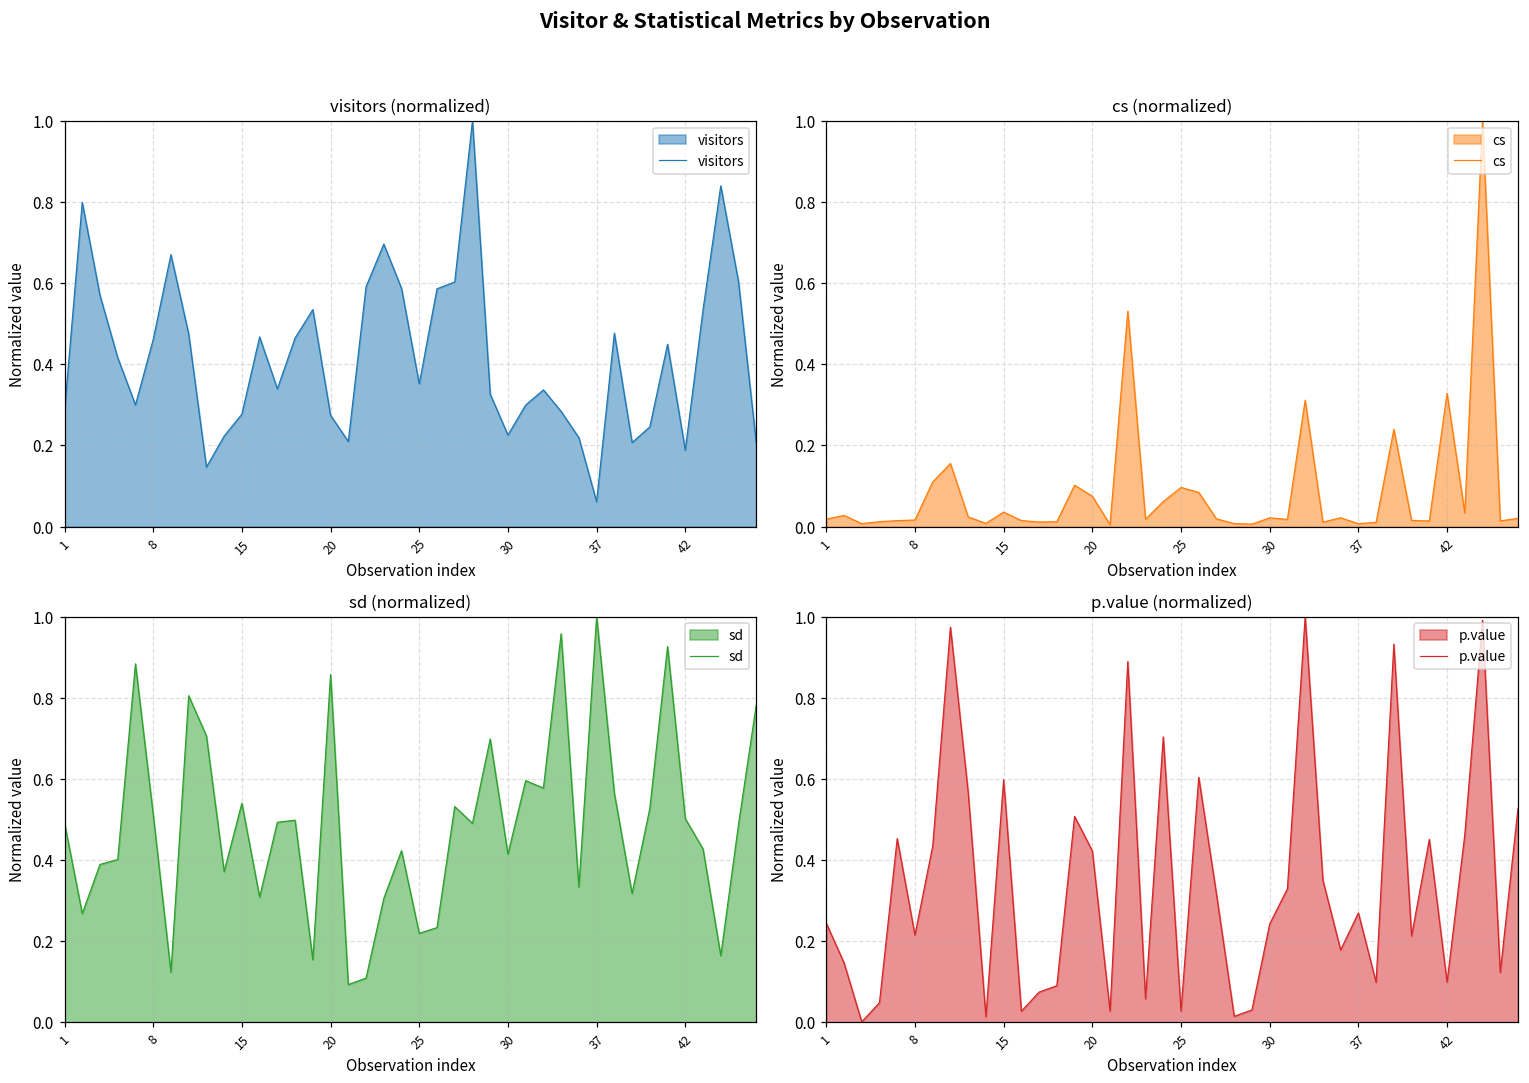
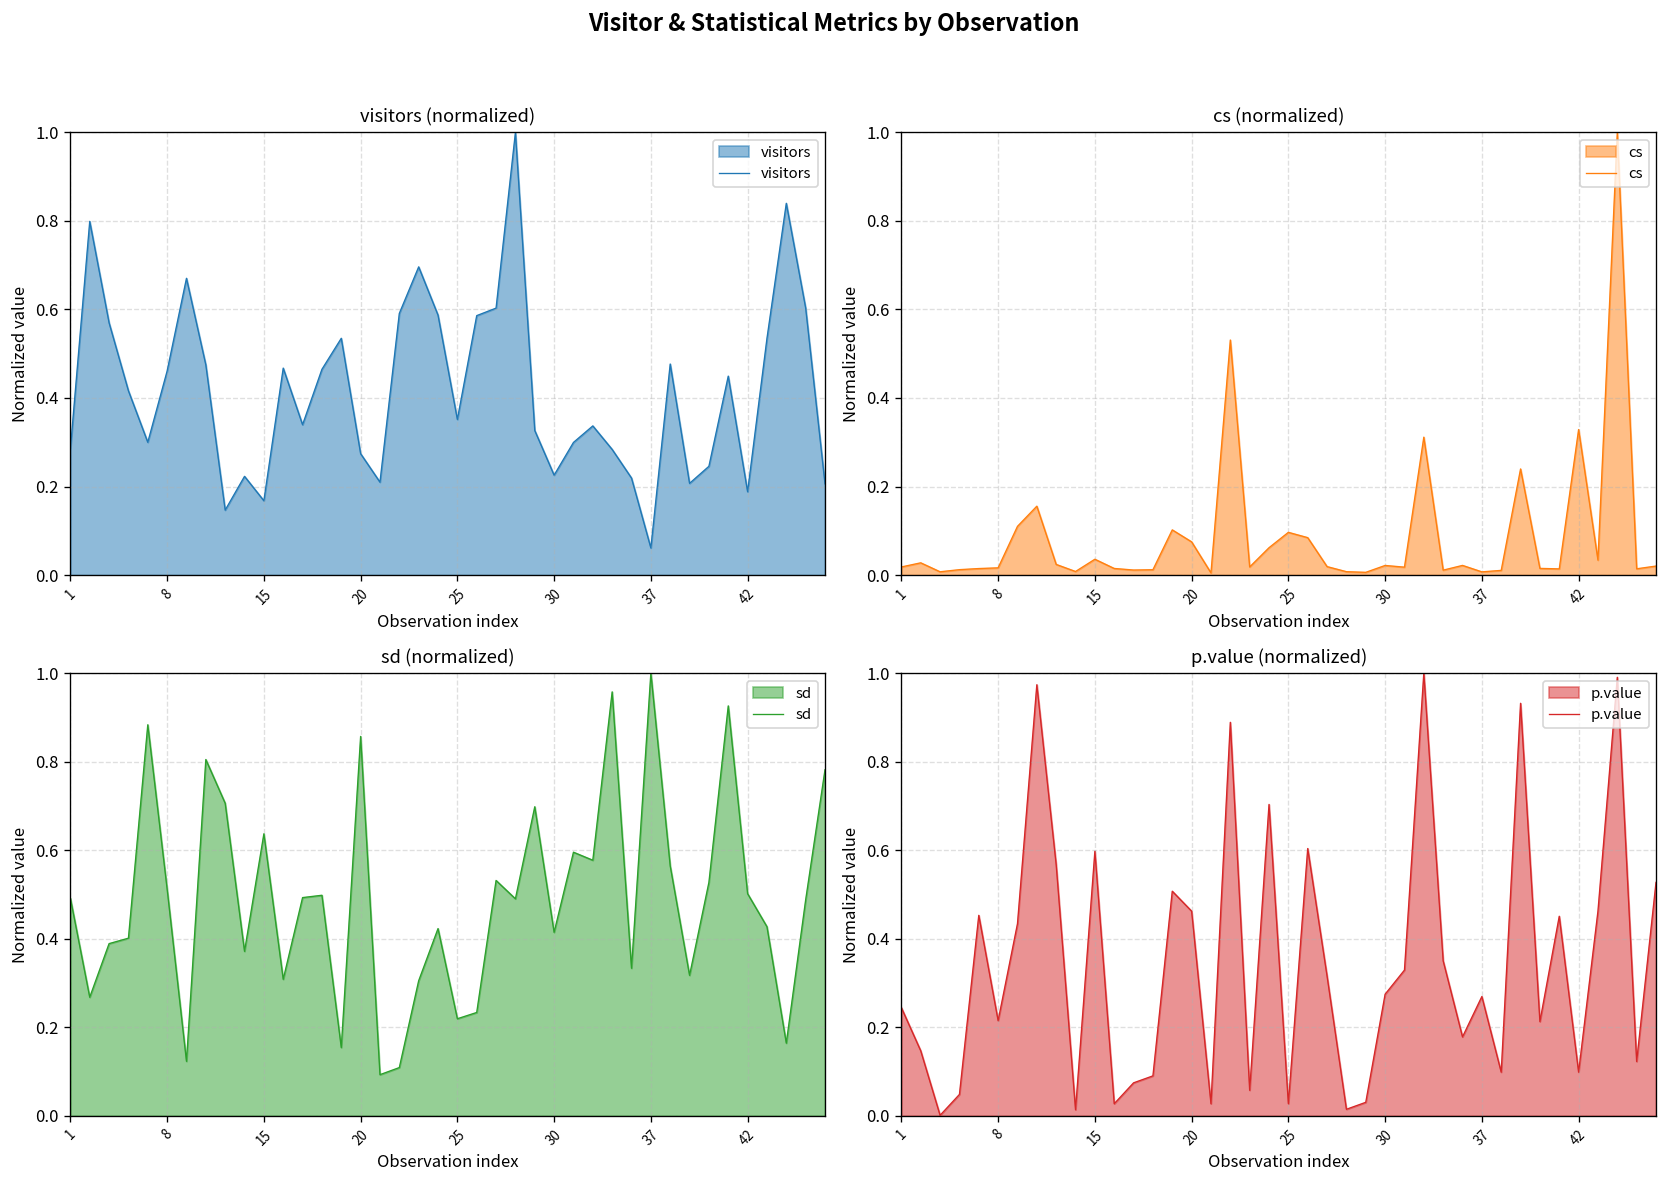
visitors (normalized), 15: 0.28 -> 0.17
sd (normalized), 15: 0.54 -> 0.64
p.value (normalized), 20: 0.42 -> 0.46
p.value (normalized), 30: 0.24 -> 0.27
